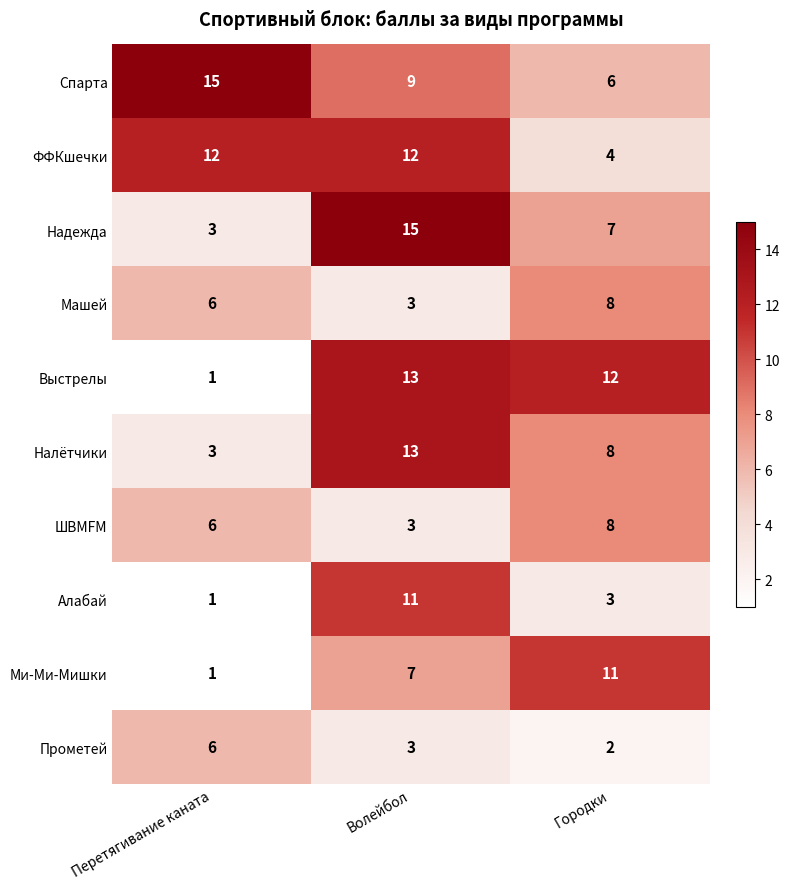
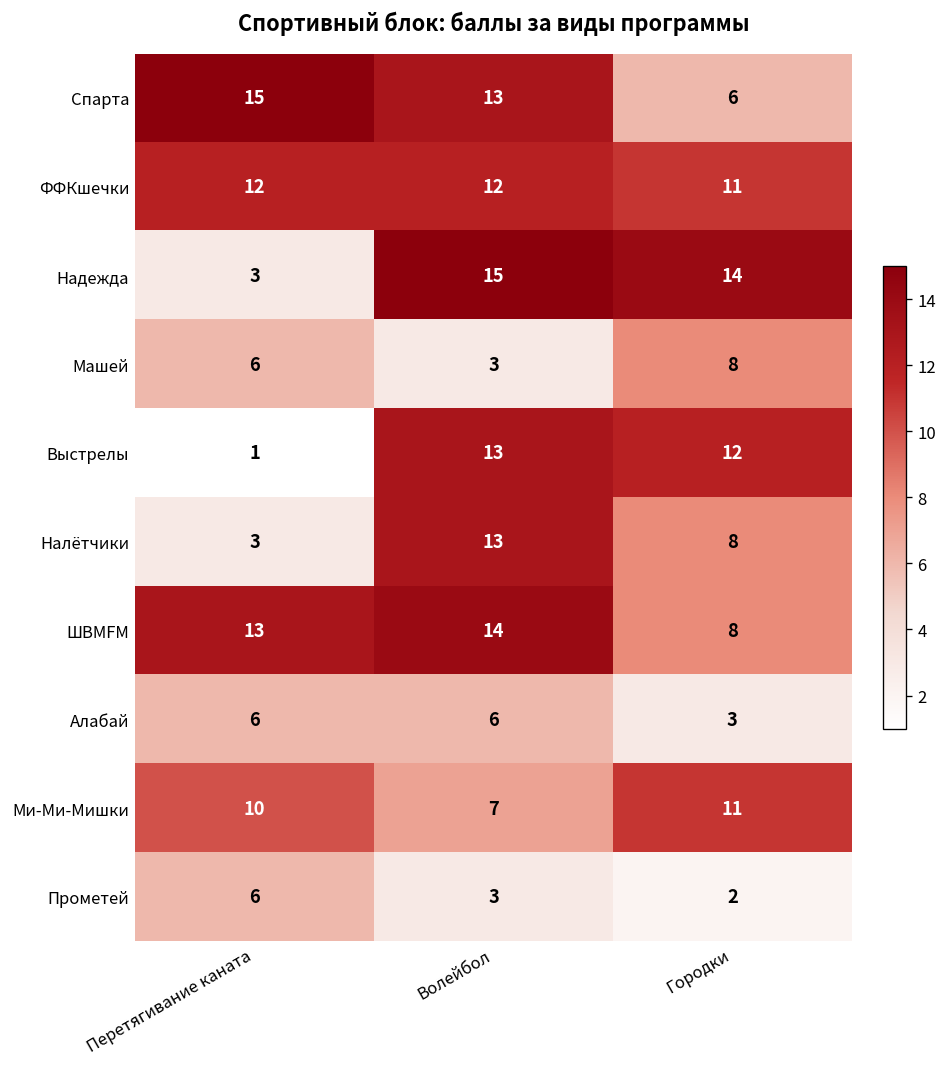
Спарта, Волейбол: 9 -> 13
ФФКшечки, Городки: 4 -> 11
Надежда, Городки: 7 -> 14
ШВМFM, Перетягивание каната: 6 -> 13
ШВМFM, Волейбол: 3 -> 14
Алабай, Перетягивание каната: 1 -> 6
Алабай, Волейбол: 11 -> 6
Ми-Ми-Мишки, Перетягивание каната: 1 -> 10
